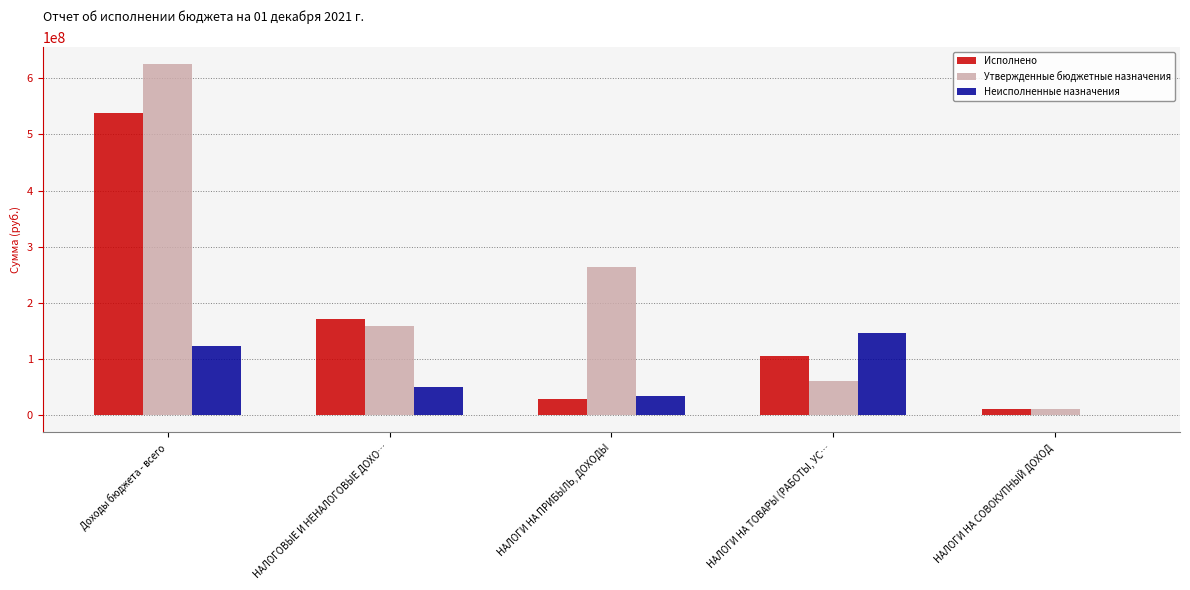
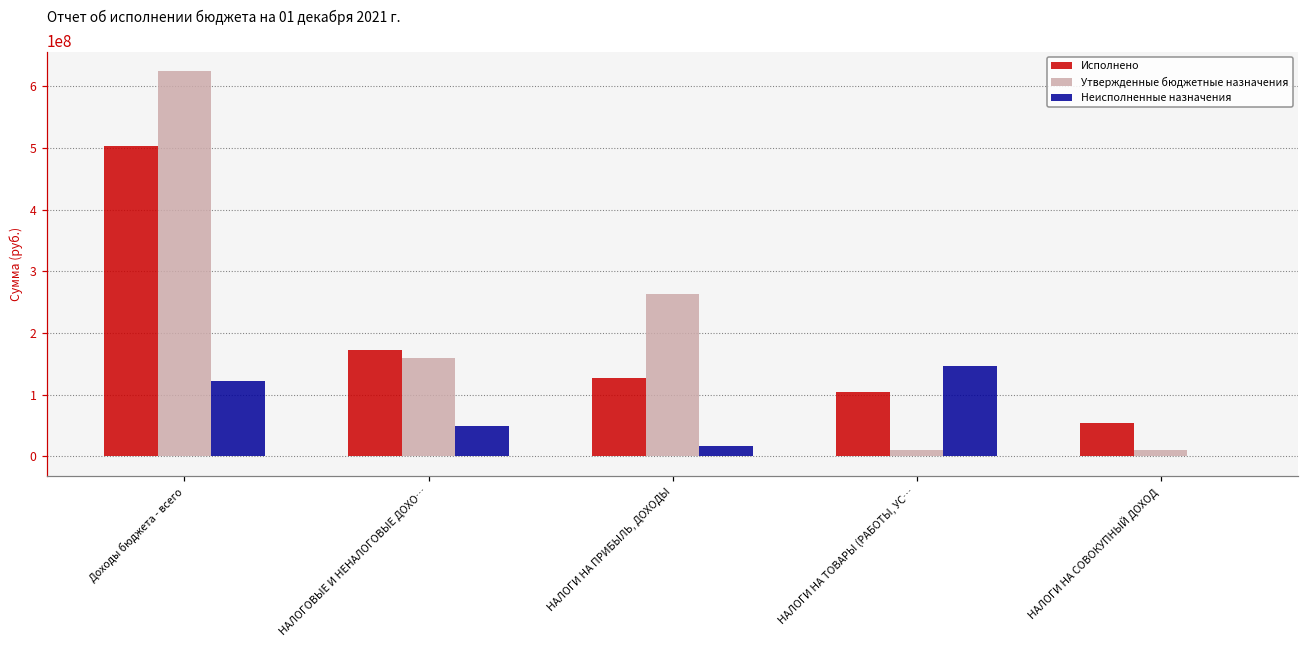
Исполнено, Доходы бюджета - всего: 540000000 -> 500000000
Исполнено, НАЛОГИ НА ПРИБЫЛЬ, ДОХОДЫ: 30000000 -> 130000000
Неисполненные назначения, НАЛОГИ НА ПРИБЫЛЬ, ДОХОДЫ: 30000000 -> 20000000
Утвержденные бюджетные назначения, НАЛОГИ НА ТОВАРЫ (РАБОТЫ, УС…: 60000000 -> 10000000
Исполнено, НАЛОГИ НА СОВОКУПНЫЙ ДОХОД: 10000000 -> 50000000
